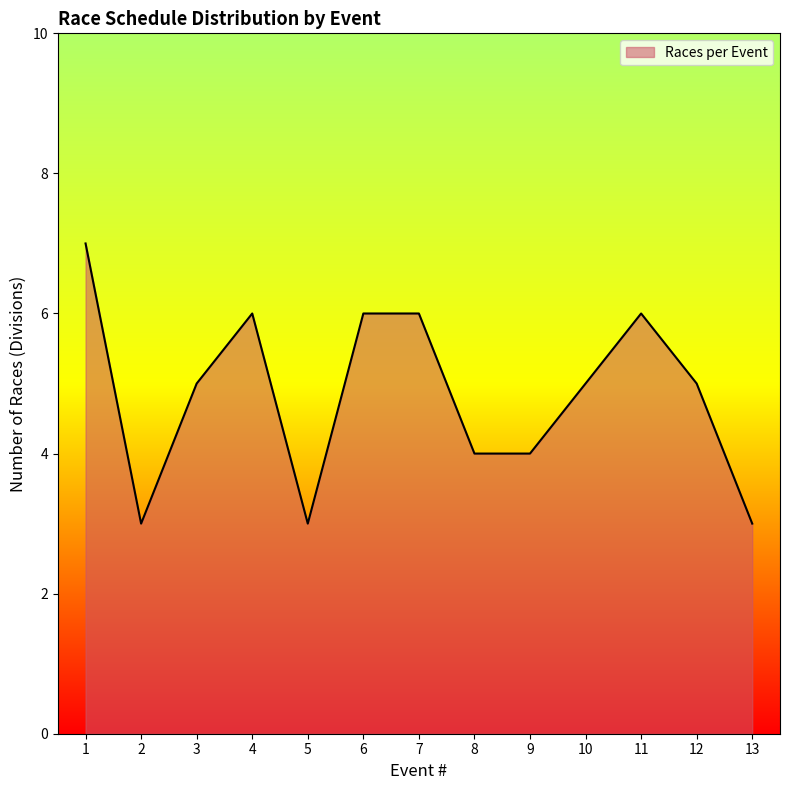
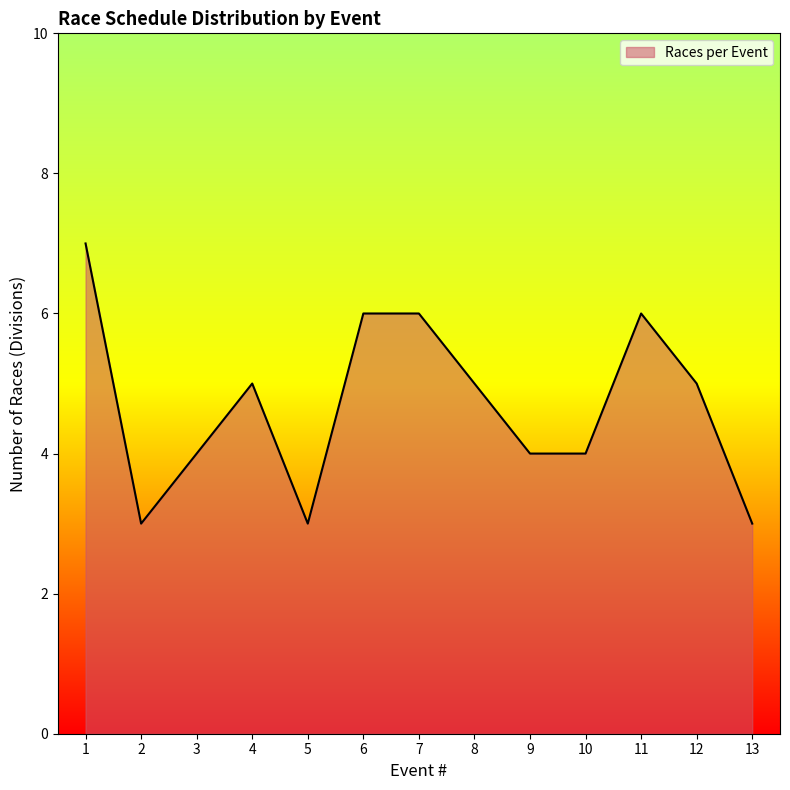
3: 5 -> 4
4: 6 -> 5
8: 4 -> 5
10: 5 -> 4
